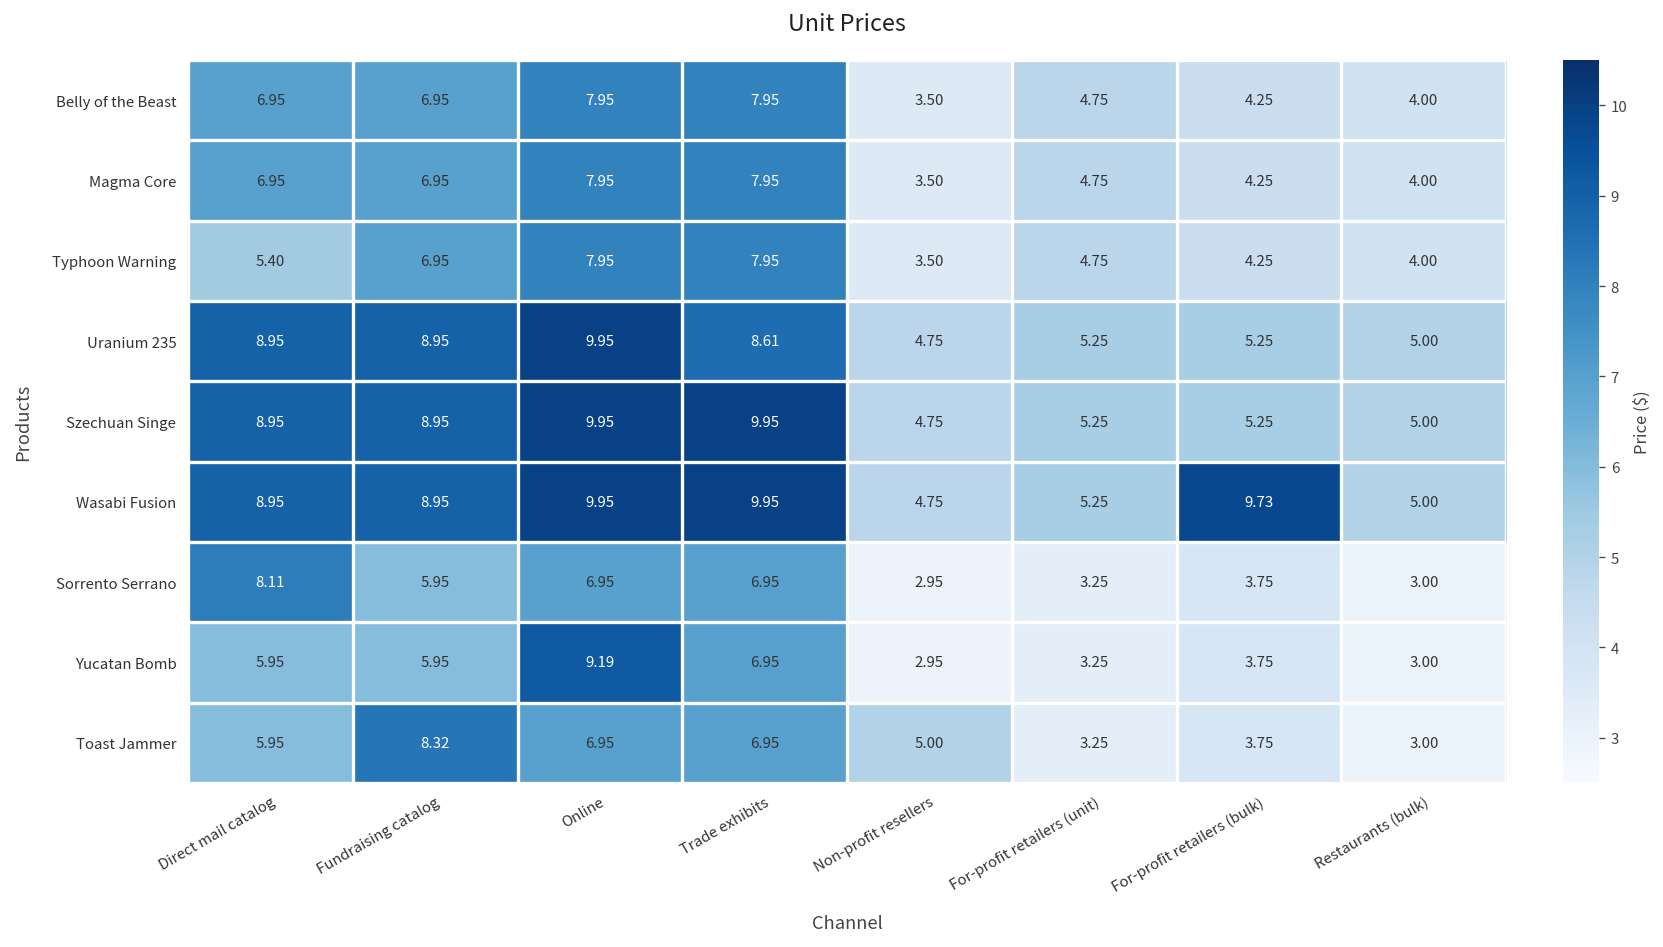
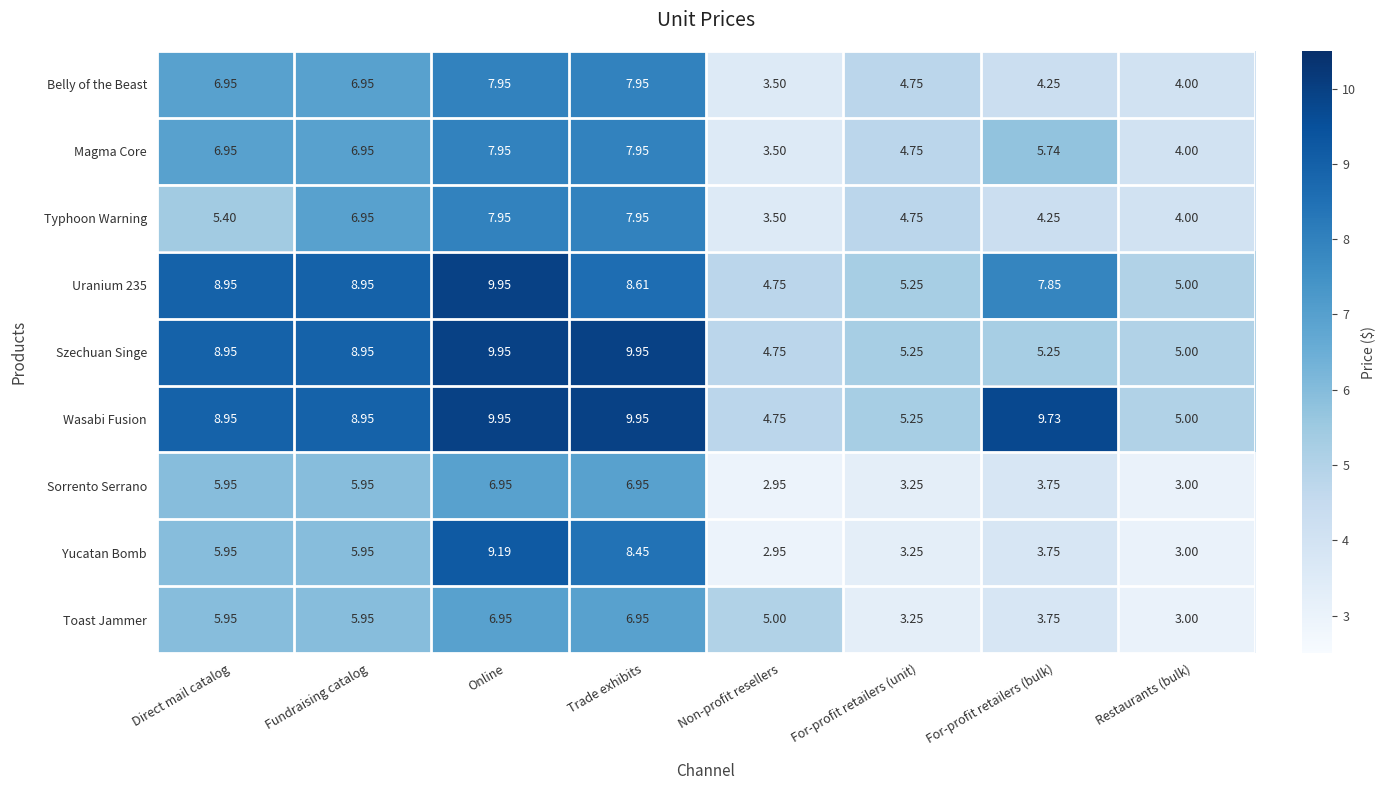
Magma Core, For-profit retailers (bulk): 4.25 -> 5.74
Uranium 235, For-profit retailers (bulk): 5.25 -> 7.85
Sorrento Serrano, Direct mail catalog: 8.11 -> 5.95
Yucatan Bomb, Trade exhibits: 6.95 -> 8.45
Toast Jammer, Fundraising catalog: 8.32 -> 5.95
